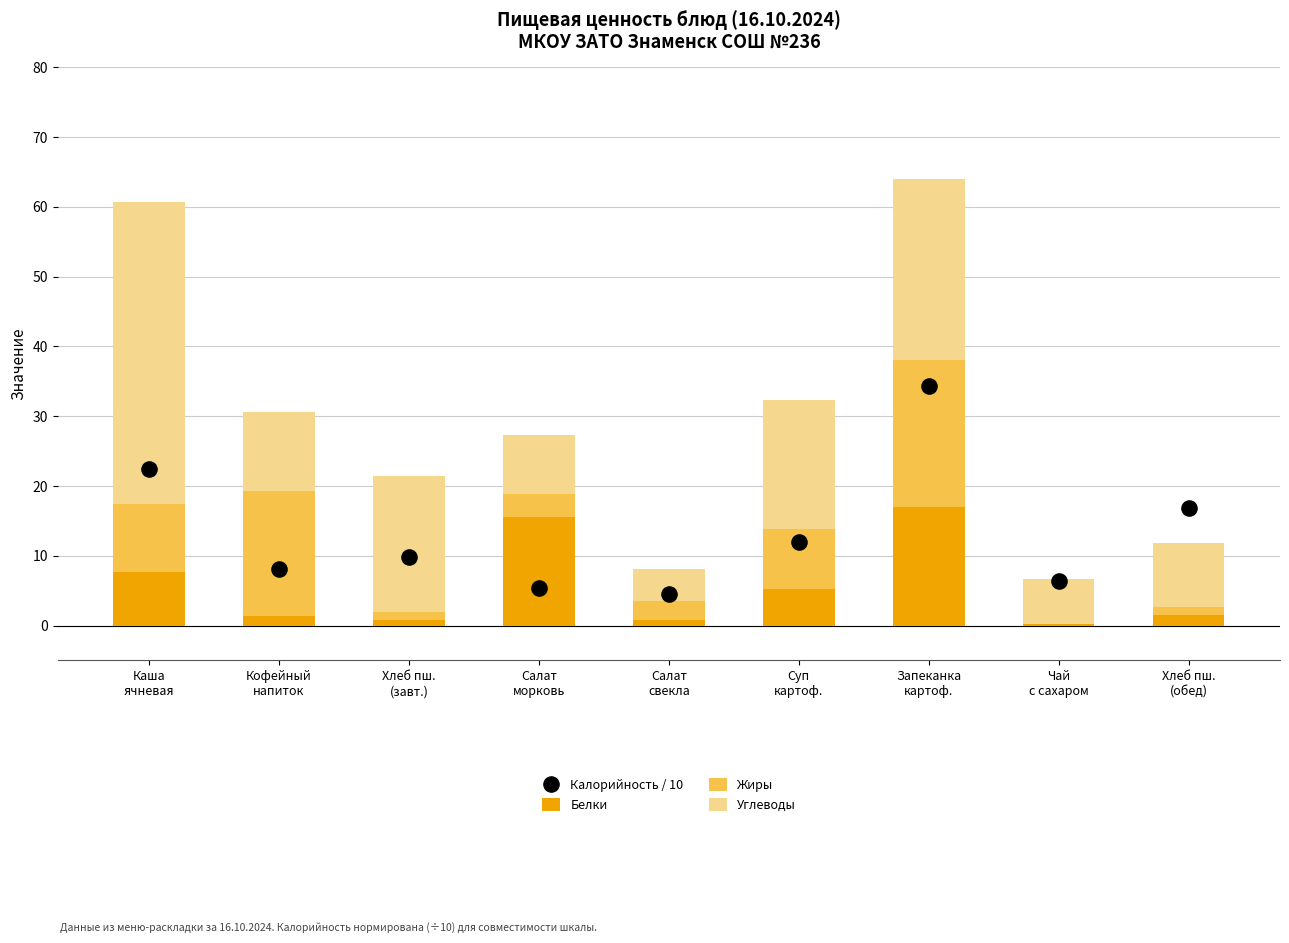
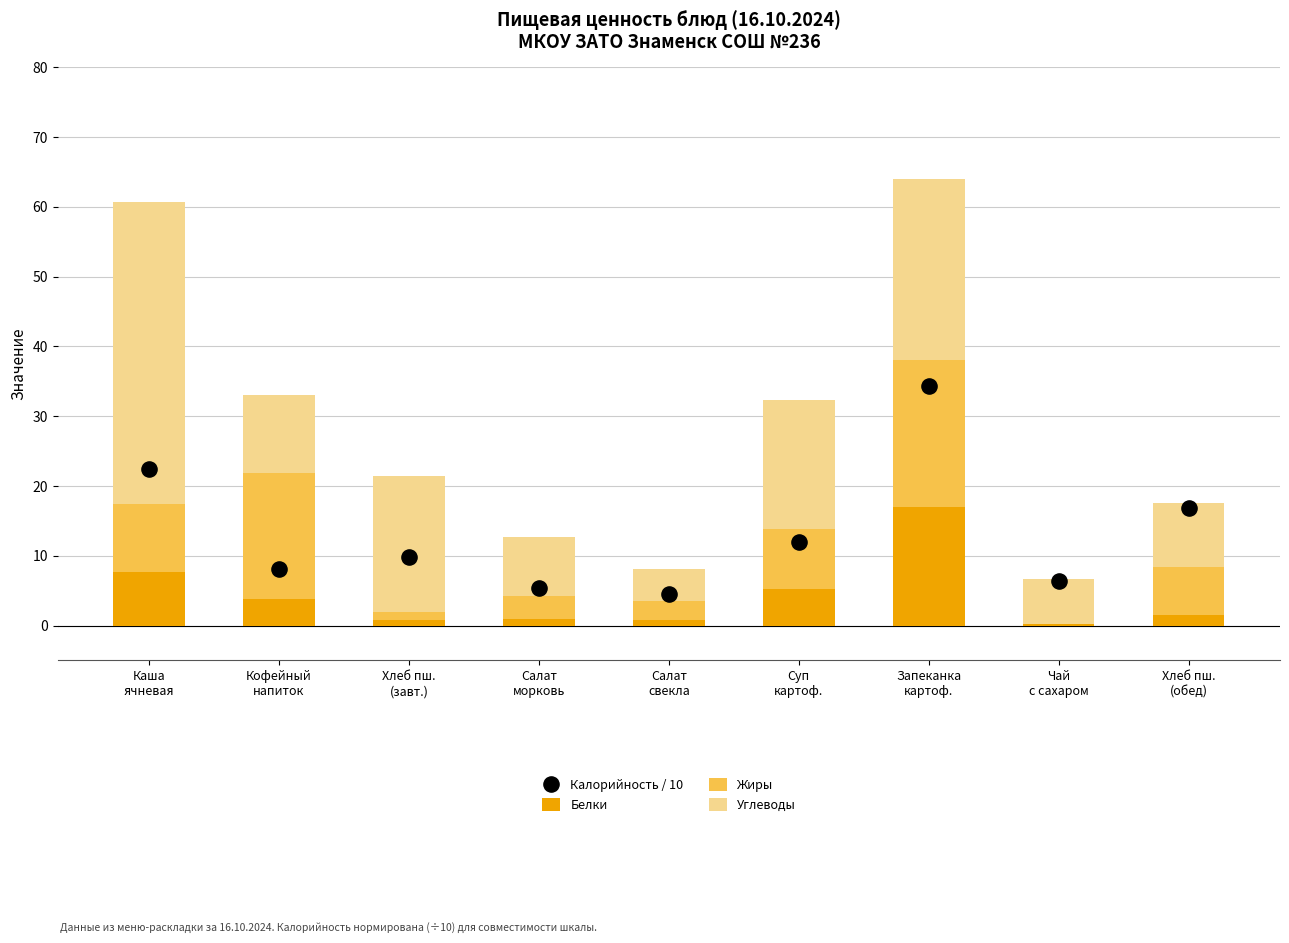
Белки, Кофейный напиток: 1 -> 4
Белки, Салат морковь: 16 -> 1
Жиры, Хлеб пш. (обед): 1 -> 7
